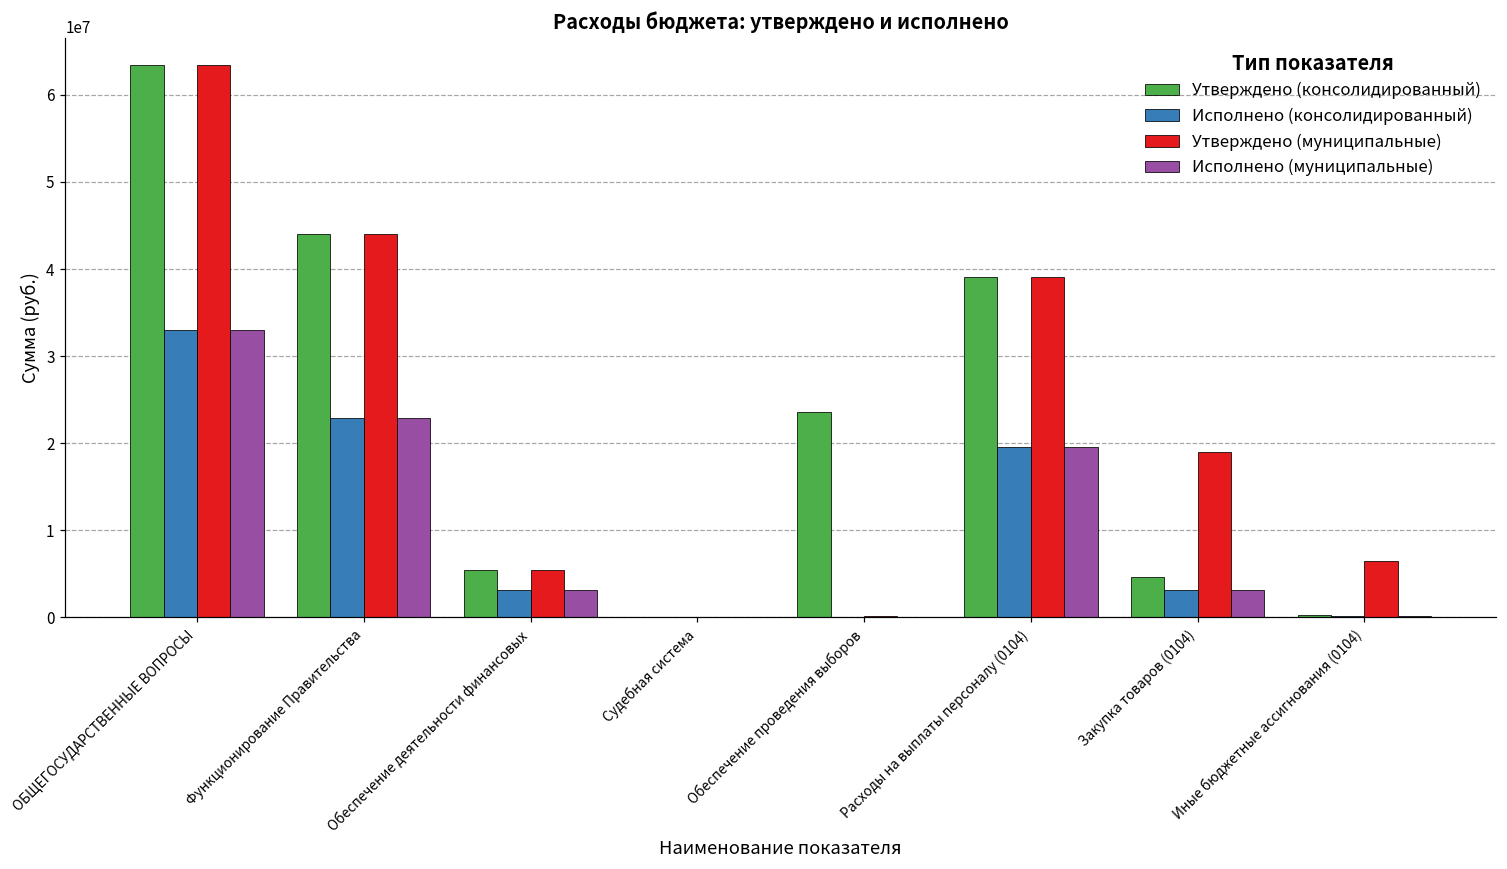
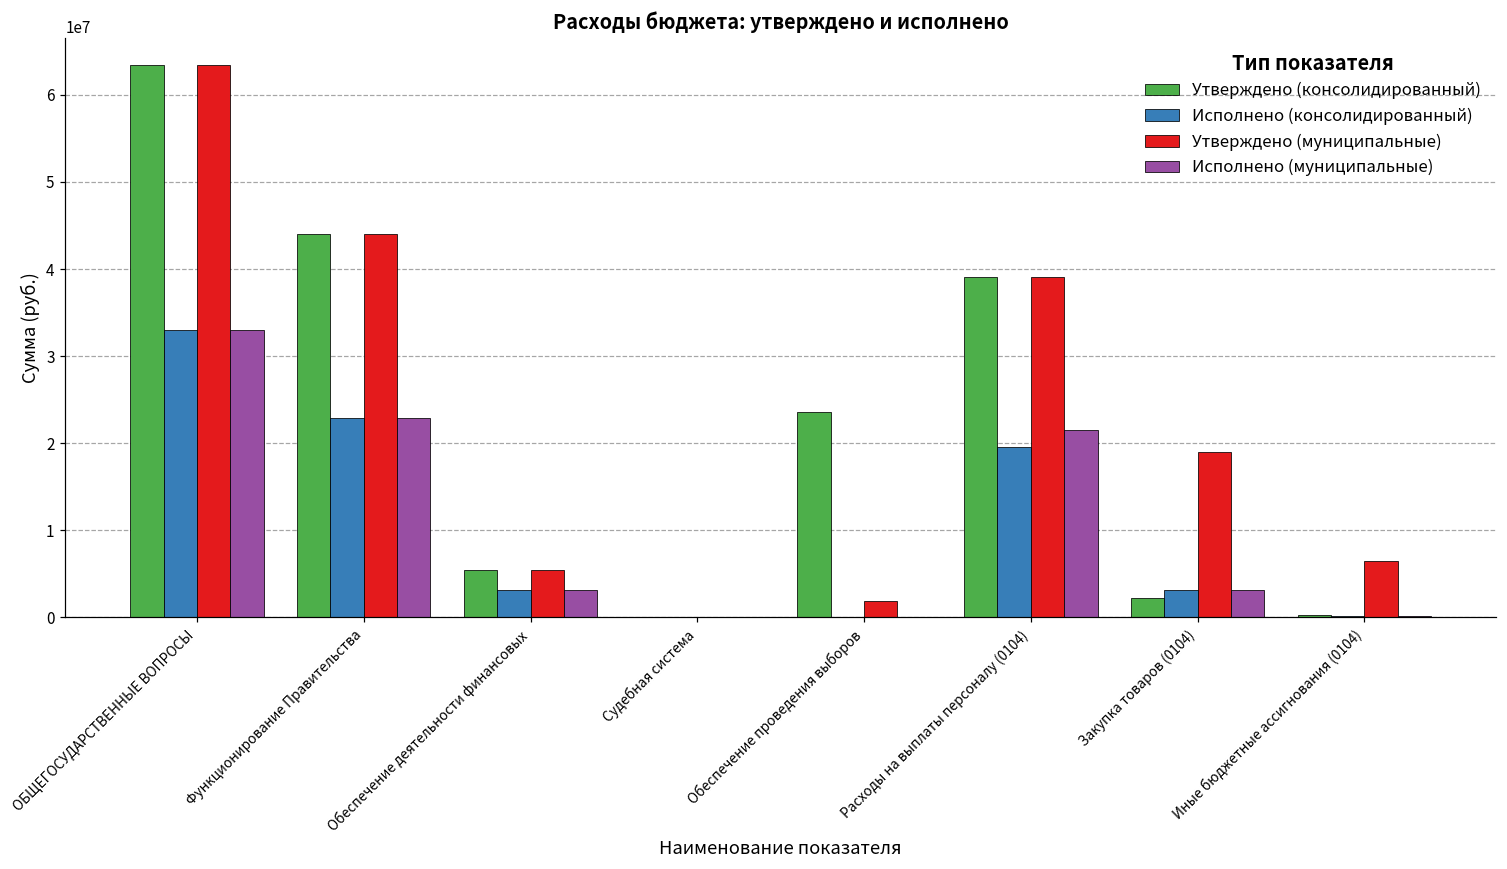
Утверждено (муниципальные), Обеспечение проведения выборов: 0 -> 2000000
Исполнено (муниципальные), Расходы на выплаты персоналу (0104): 20000000 -> 21000000
Утверждено (консолидированный), Закупка товаров (0104): 5000000 -> 2000000
